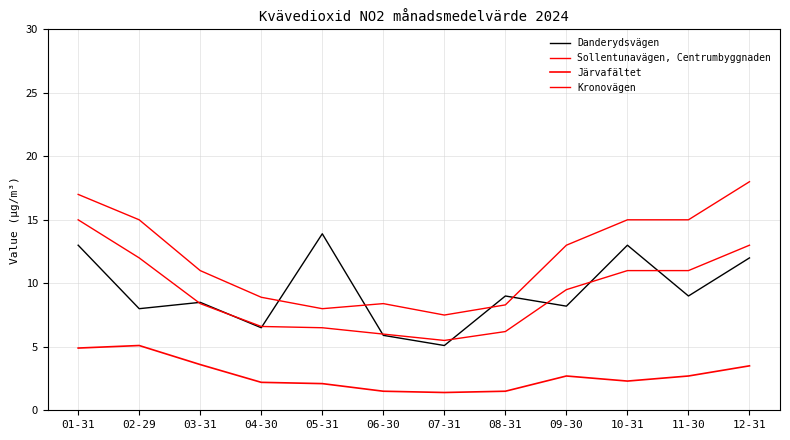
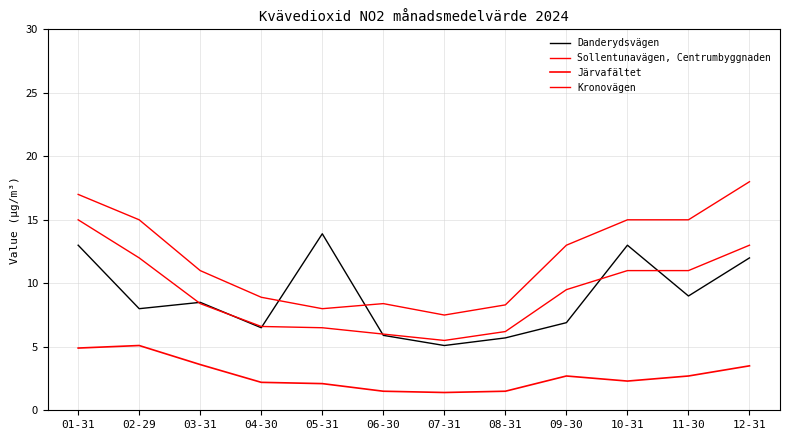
Danderydsvägen, 08-31: 9.0 -> 5.7
Danderydsvägen, 09-30: 8.2 -> 6.9
